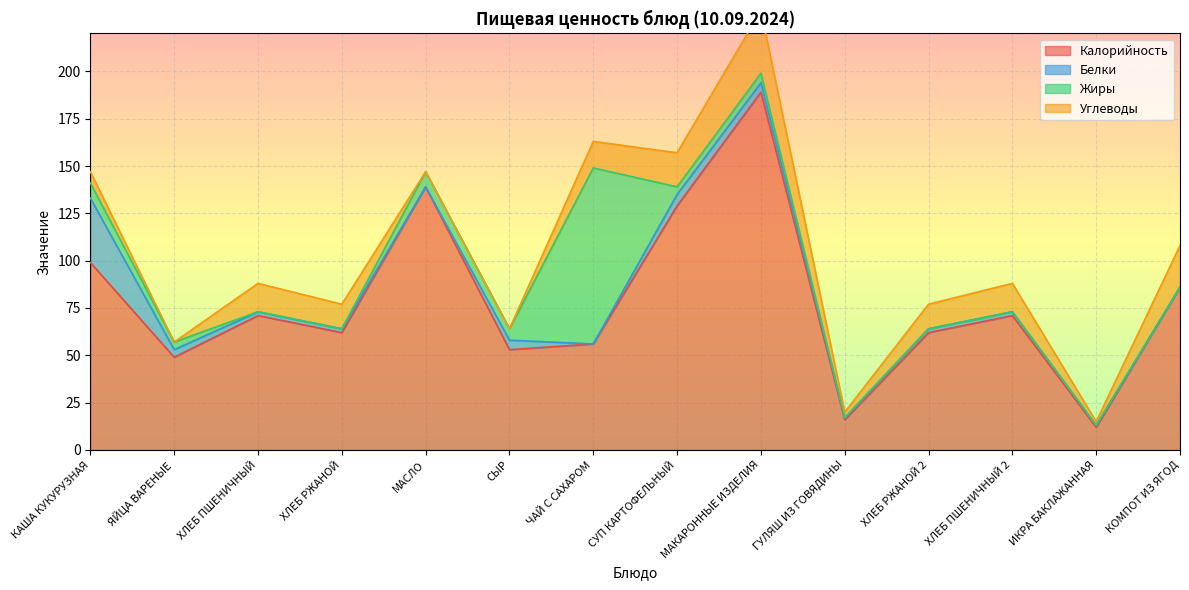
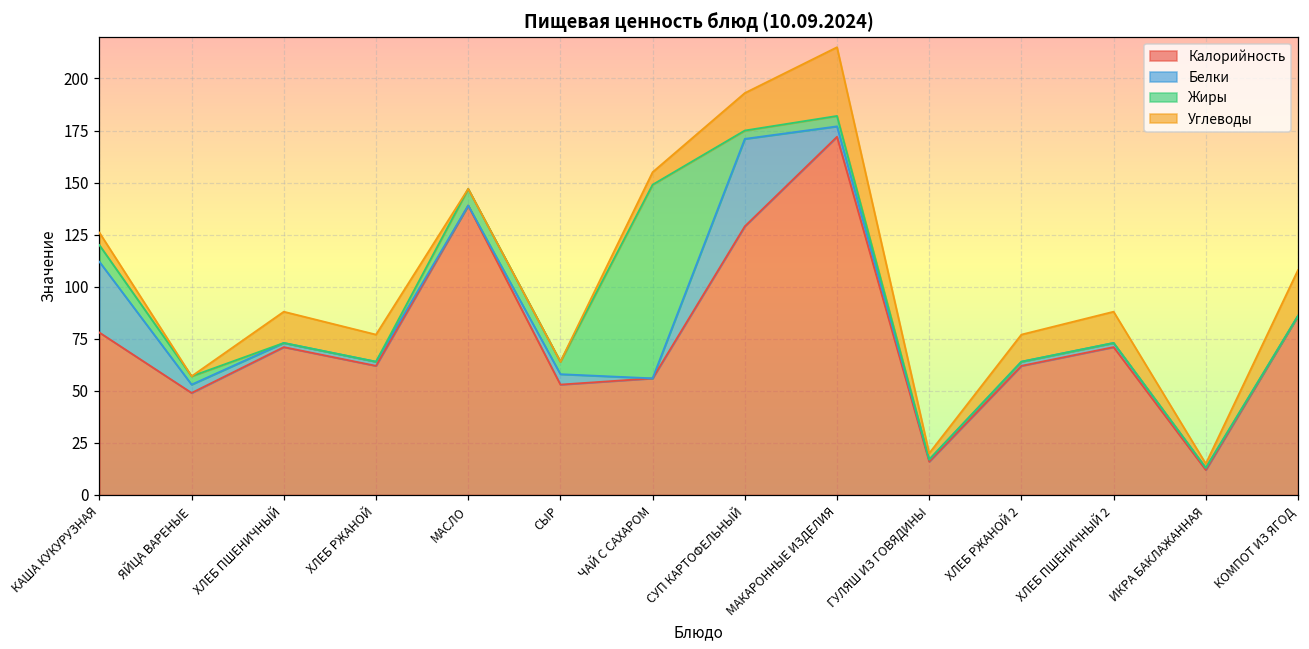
Калорийность, КАША КУКУРУЗНАЯ: 99 -> 78
Углеводы, ЧАЙ С САХАРОМ: 14 -> 6
Белки, СУП КАРТОФЕЛЬНЫЙ: 6 -> 42
Калорийность, МАКАРОННЫЕ ИЗДЕЛИЯ: 189 -> 172
